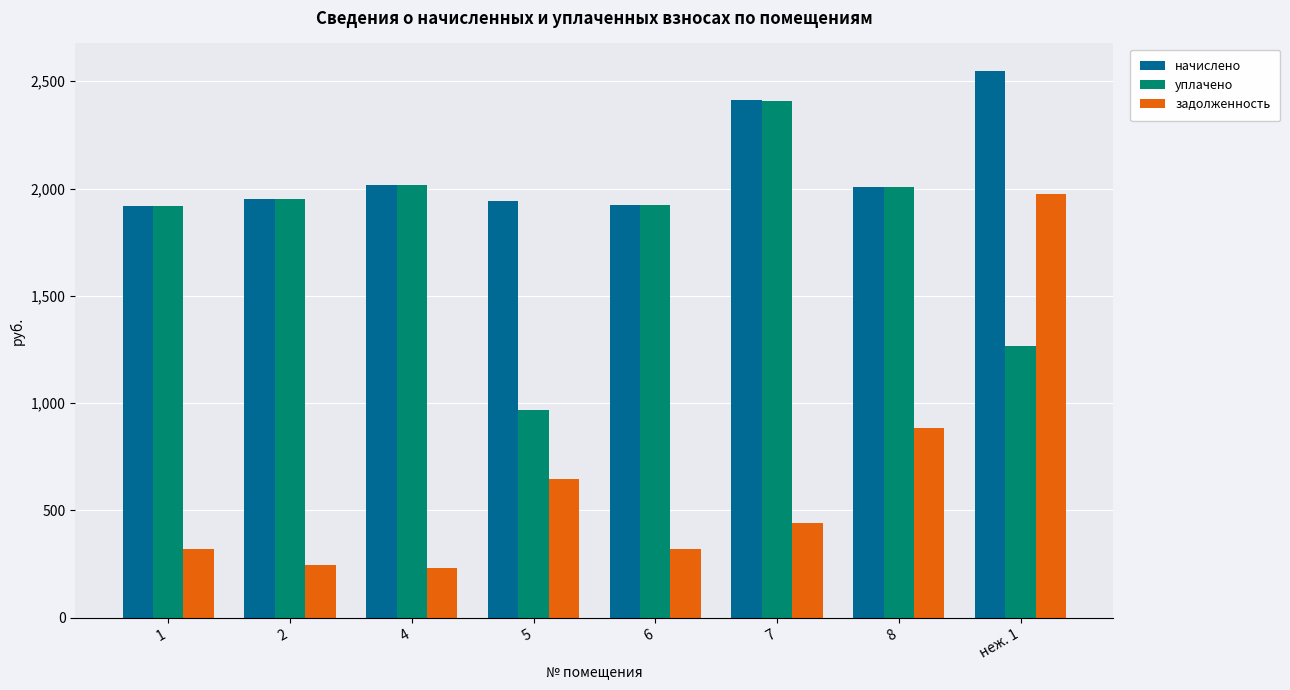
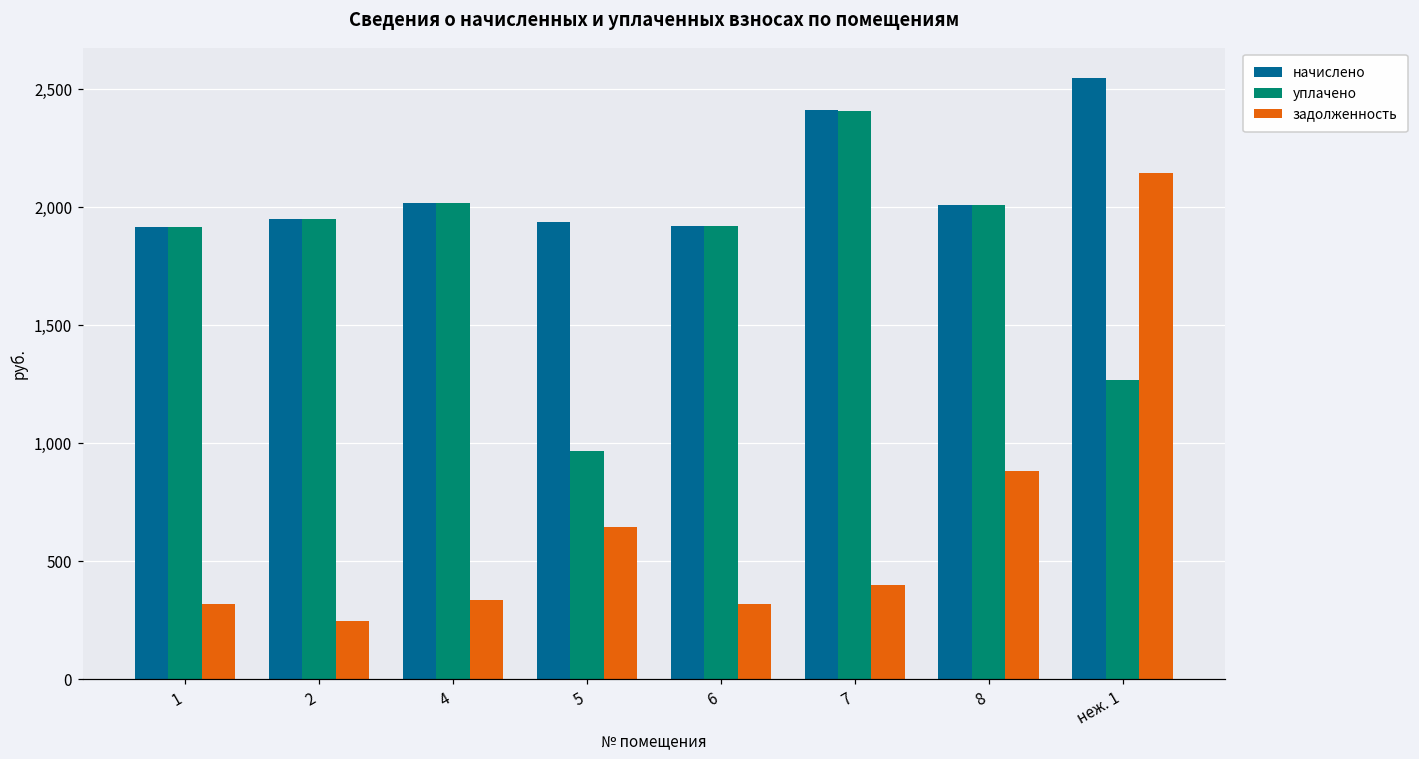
задолженность, 4: 230 -> 340
задолженность, 7: 440 -> 400
задолженность, неж. 1: 1,980 -> 2,150
